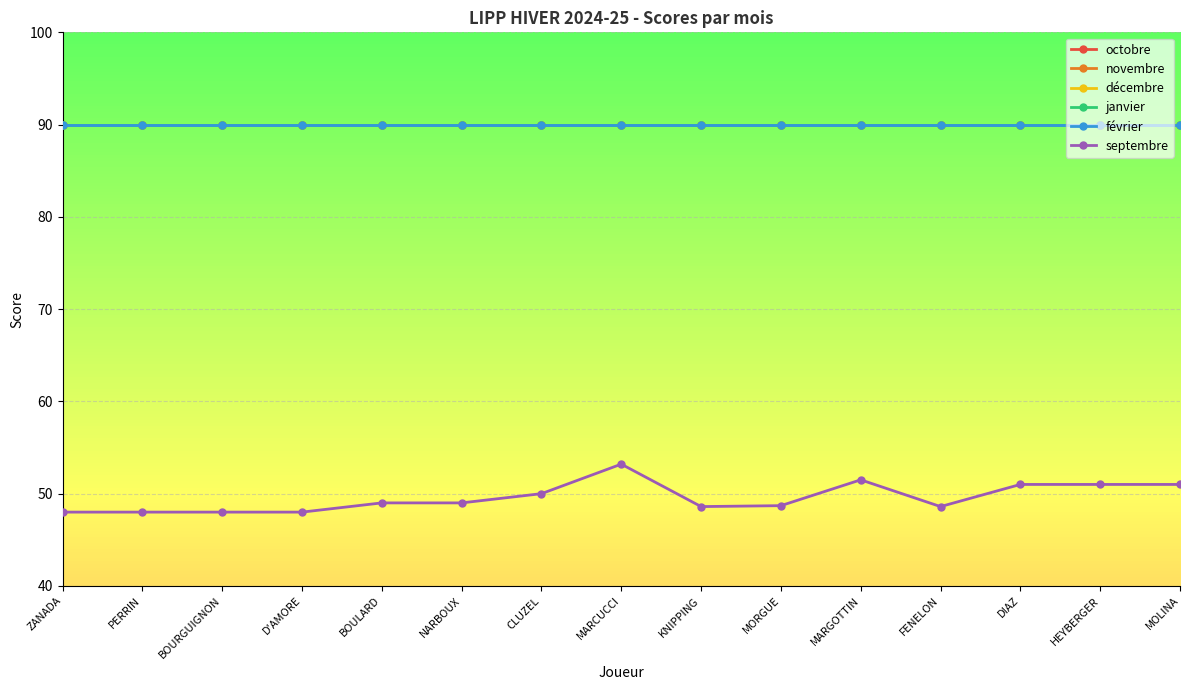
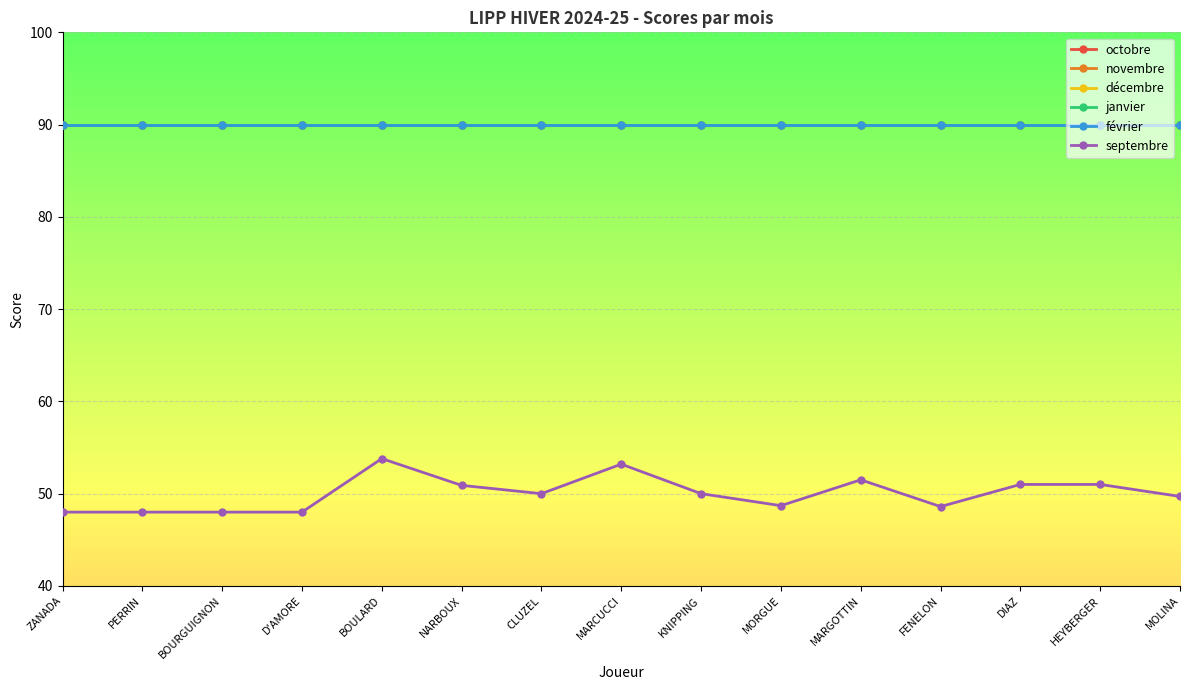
septembre, BOULARD: 49 -> 54
septembre, NARBOUX: 49 -> 51
septembre, KNIPPING: 49 -> 50
septembre, MOLINA: 51 -> 50
